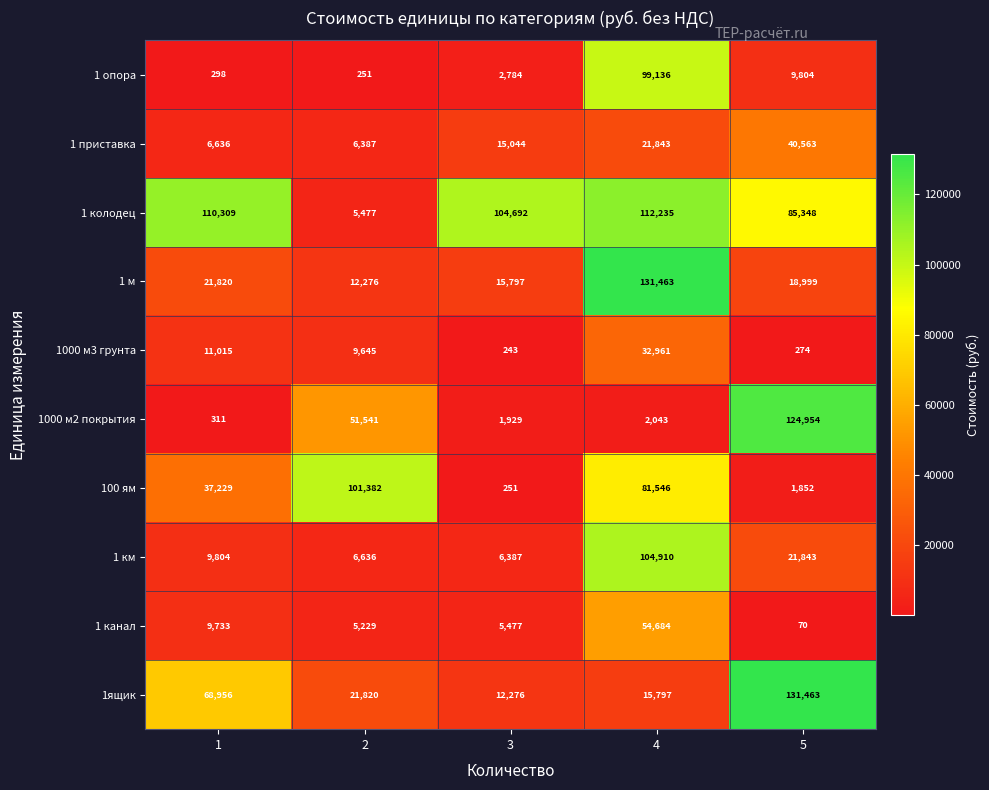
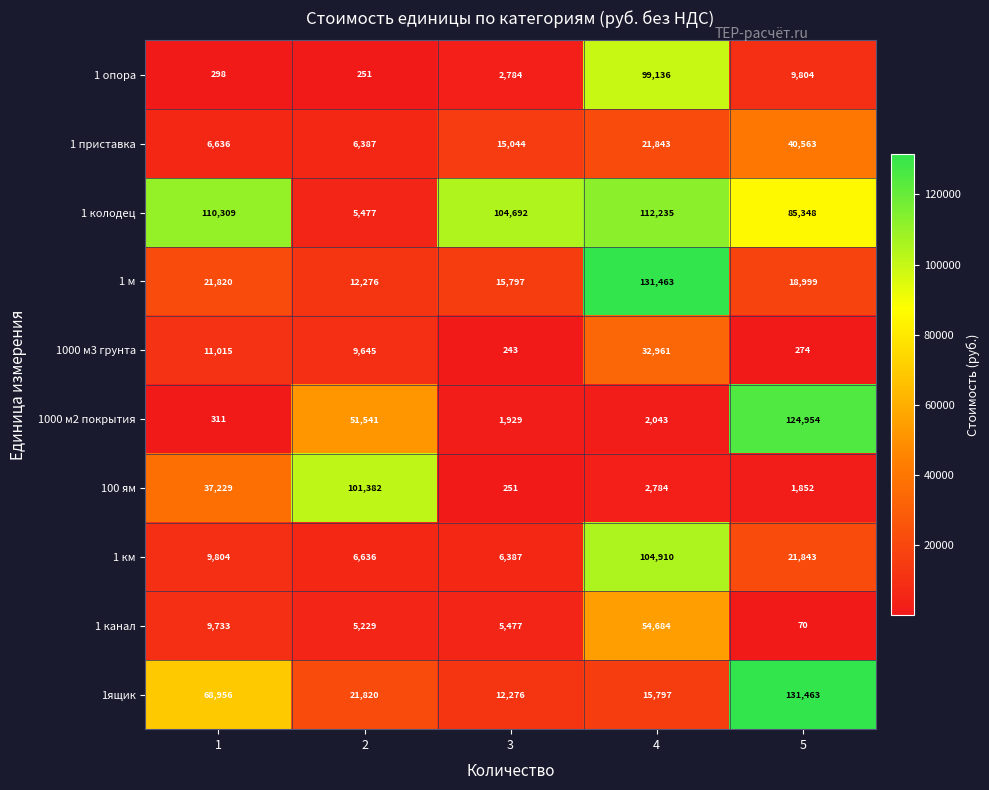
100 ям, 4: 81,546 -> 2,784
